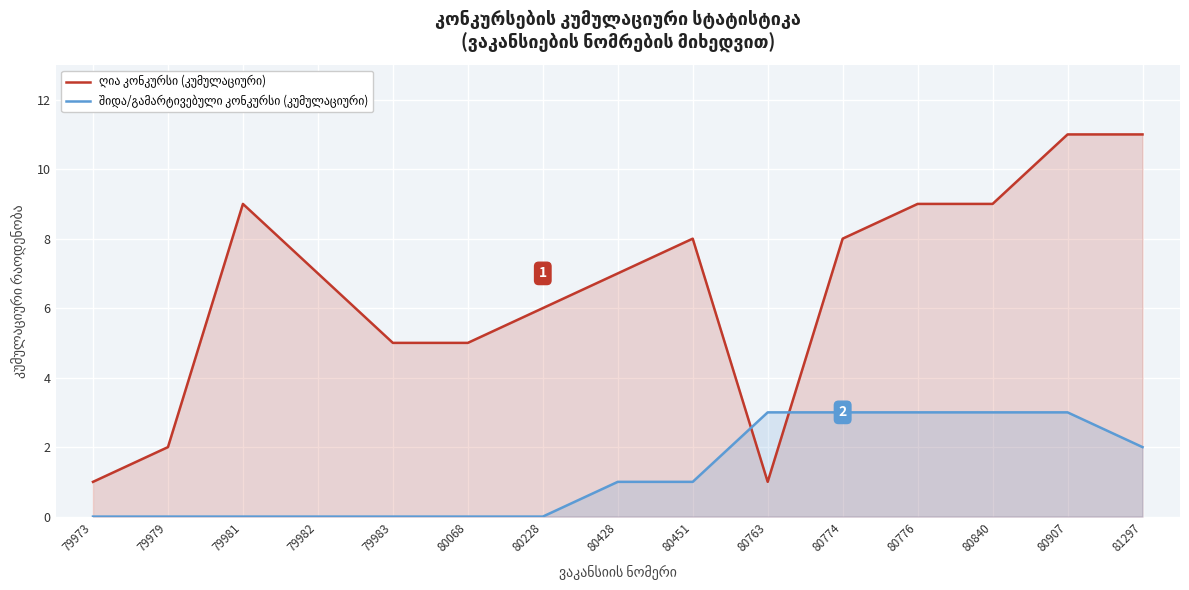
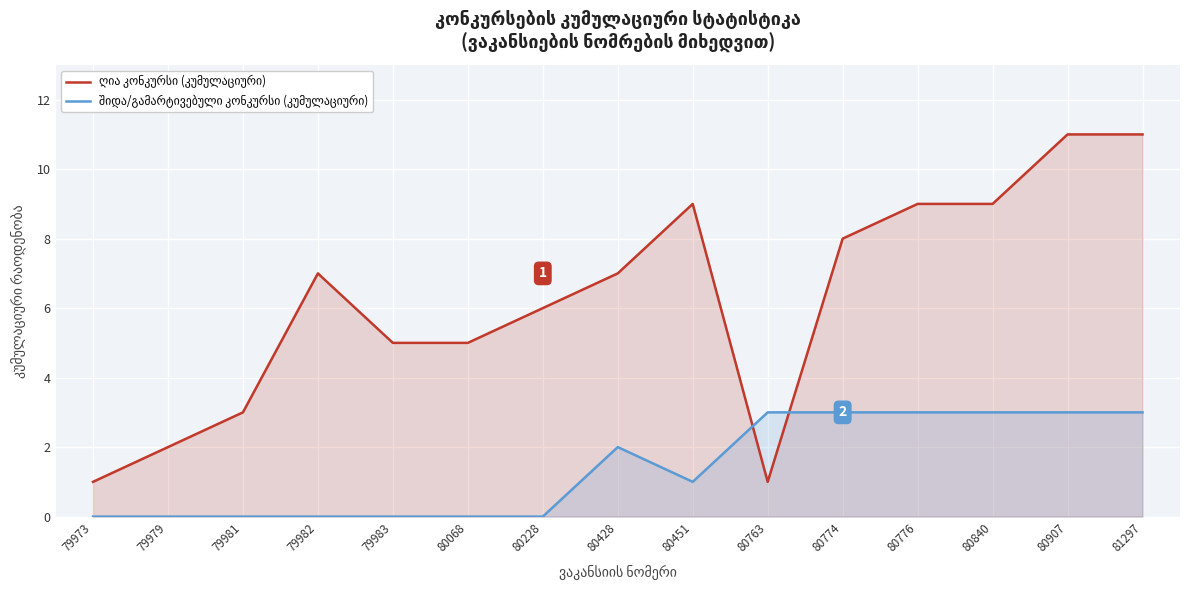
ღია კონკურსი (კუმულაციური), 79981: 9 -> 3
შიდა/გამარტივებული კონკურსი (კუმულაციური), 80428: 1 -> 2
ღია კონკურსი (კუმულაციური), 80451: 8 -> 9
შიდა/გამარტივებული კონკურსი (კუმულაციური), 81297: 2 -> 3
